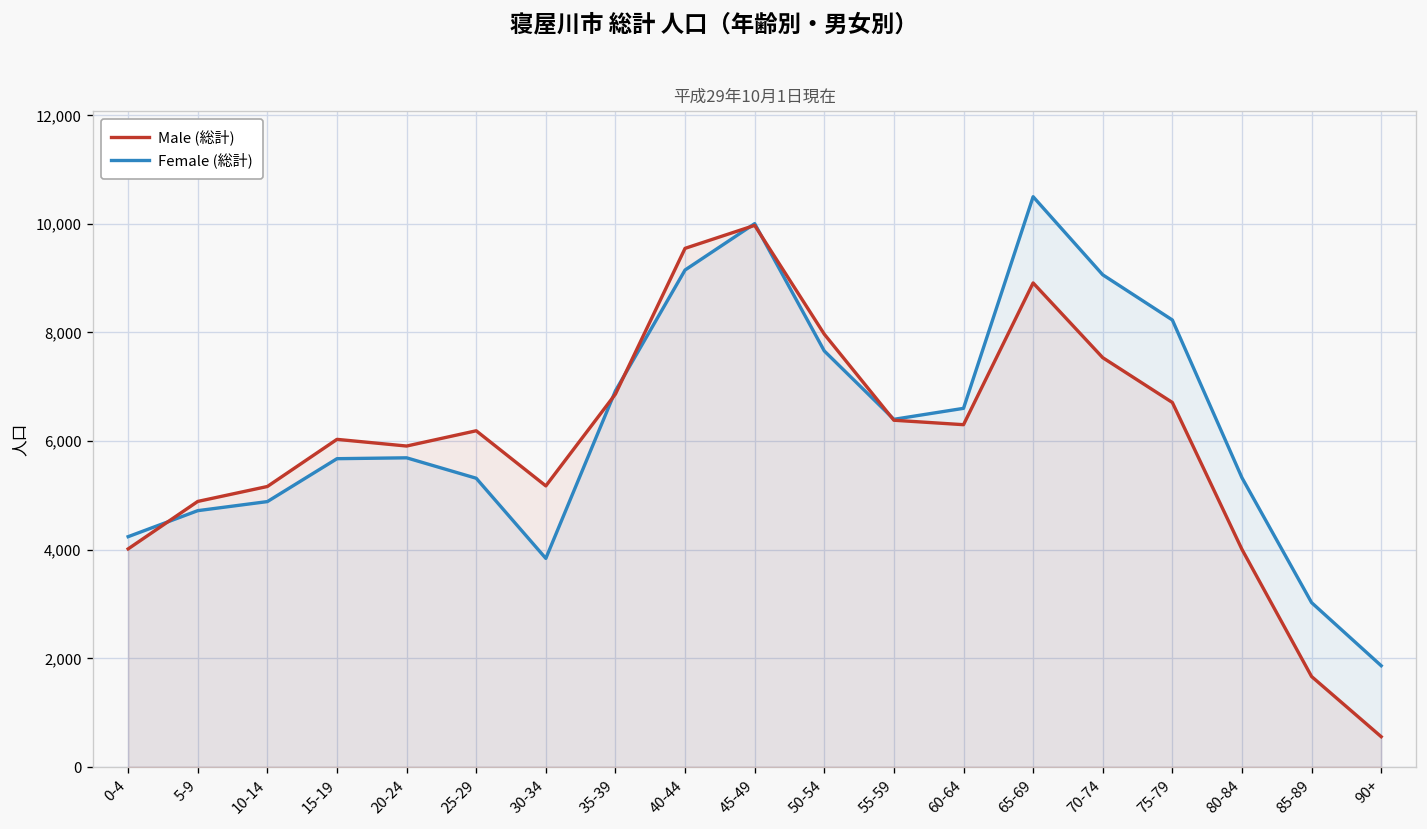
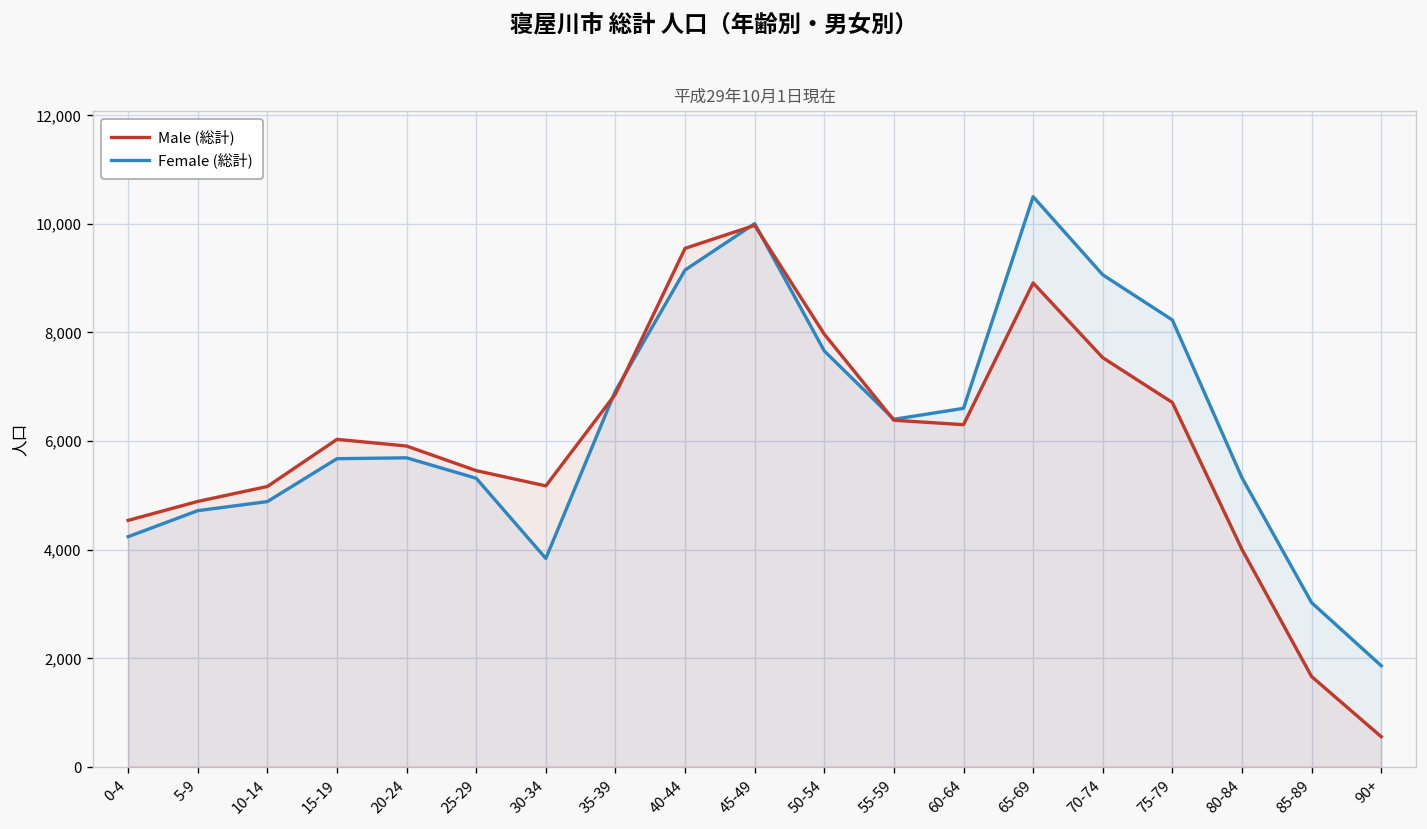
Male (総計), 0-4: 4,000 -> 4,500
Male (総計), 25-29: 6,200 -> 5,500
